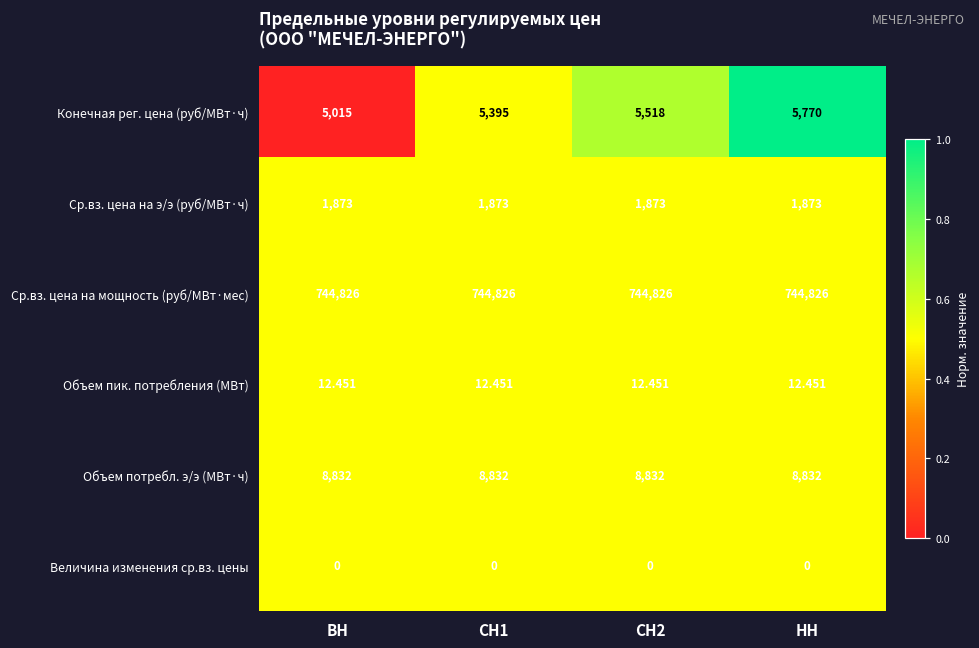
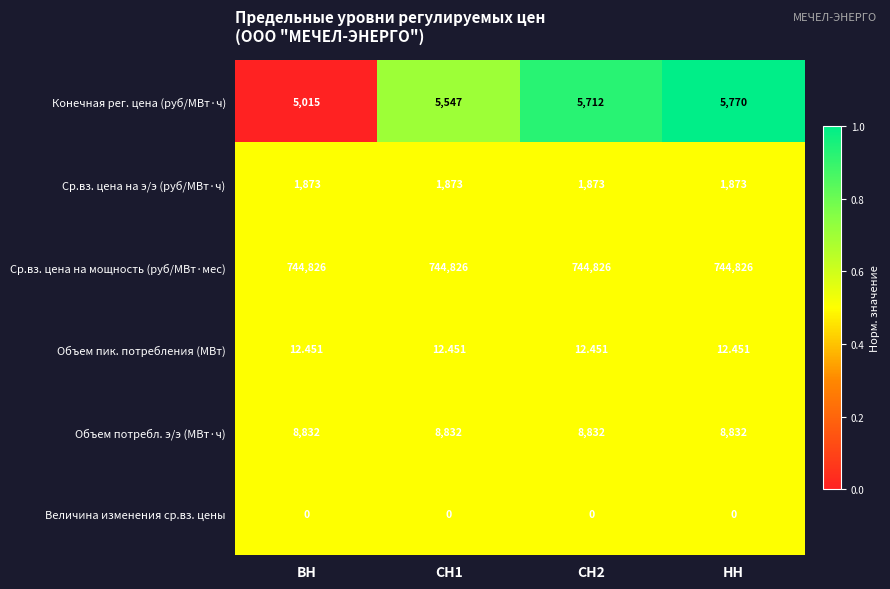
Конечная рег. цена (руб/МВт·ч), СН1: 5,395 -> 5,547
Конечная рег. цена (руб/МВт·ч), СН2: 5,518 -> 5,712
